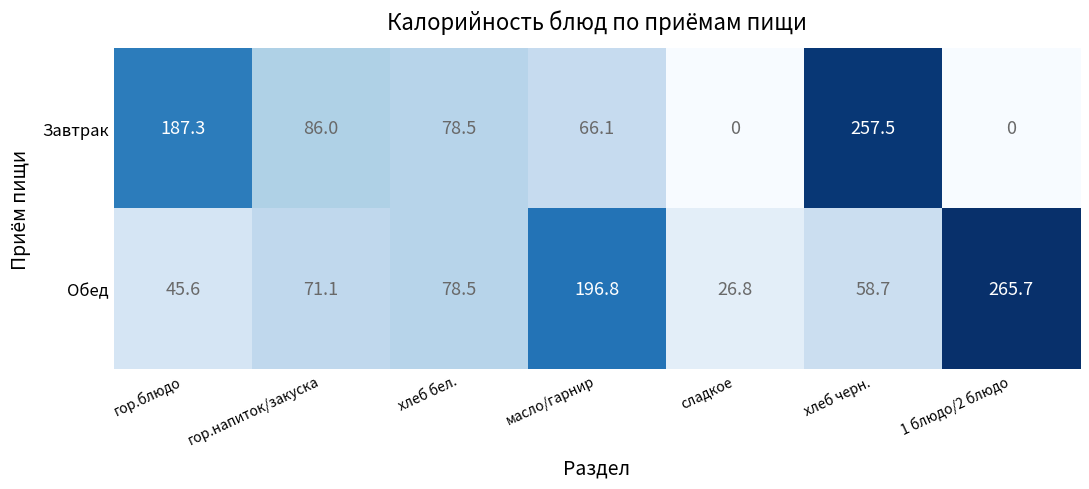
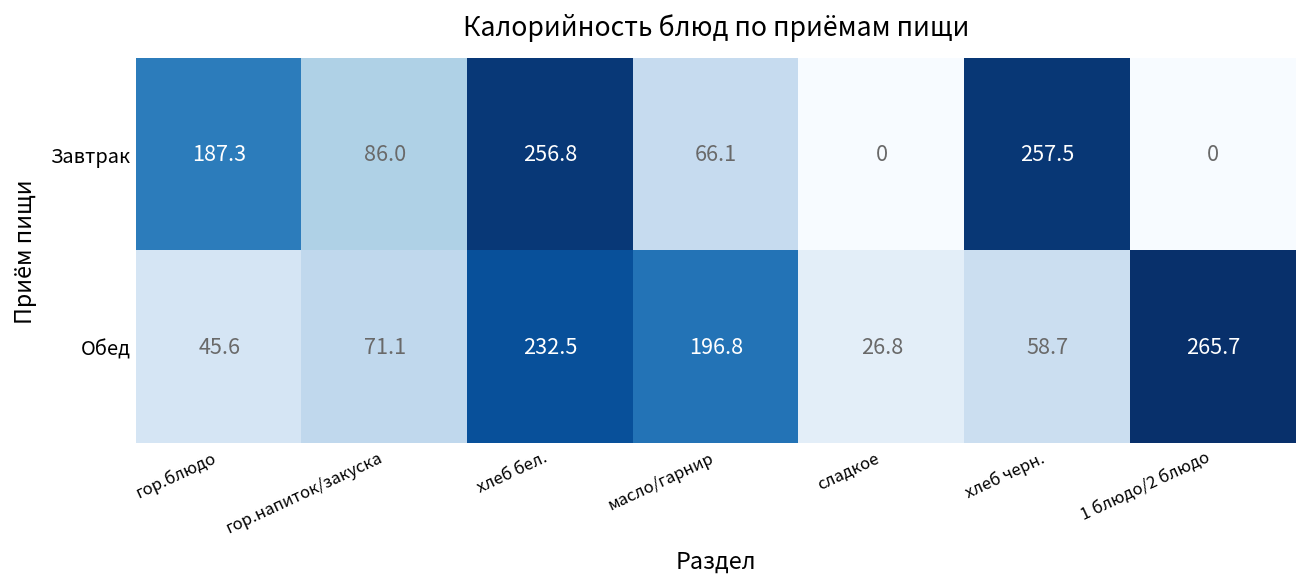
Завтрак, хлеб бел.: 78.5 -> 256.8
Обед, хлеб бел.: 78.5 -> 232.5
